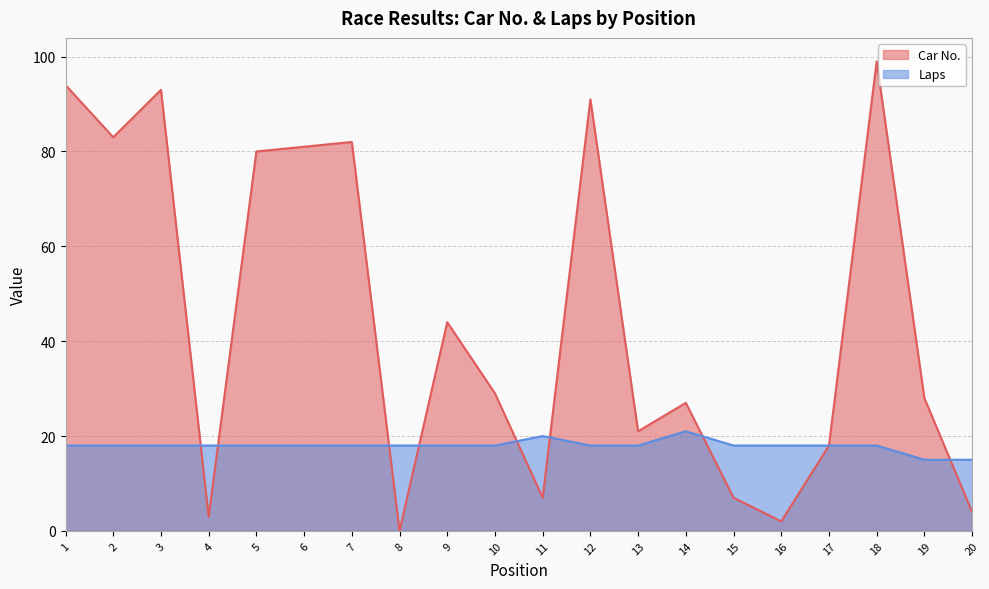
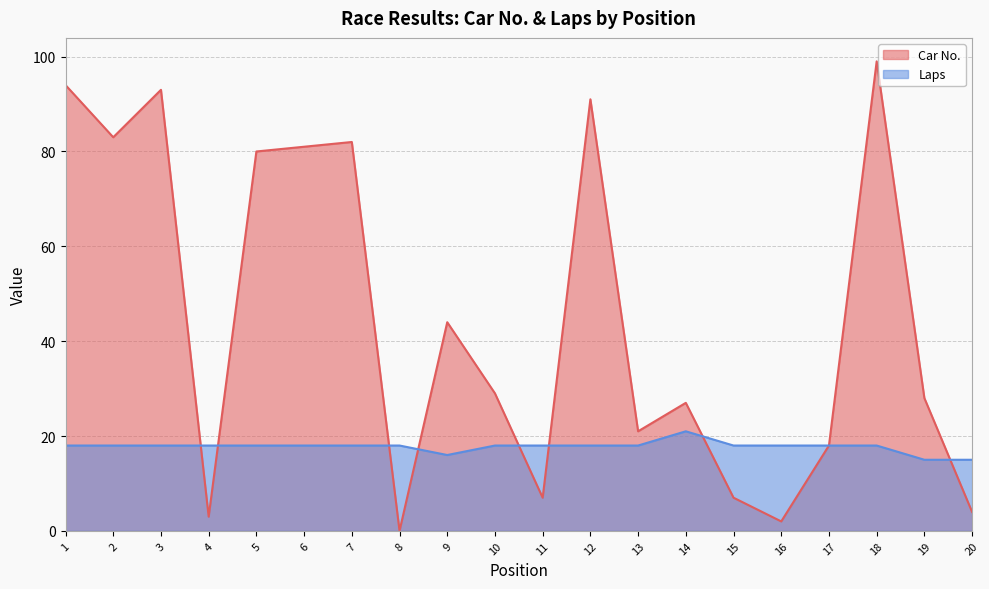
Laps, 9: 18 -> 16
Laps, 11: 20 -> 18
